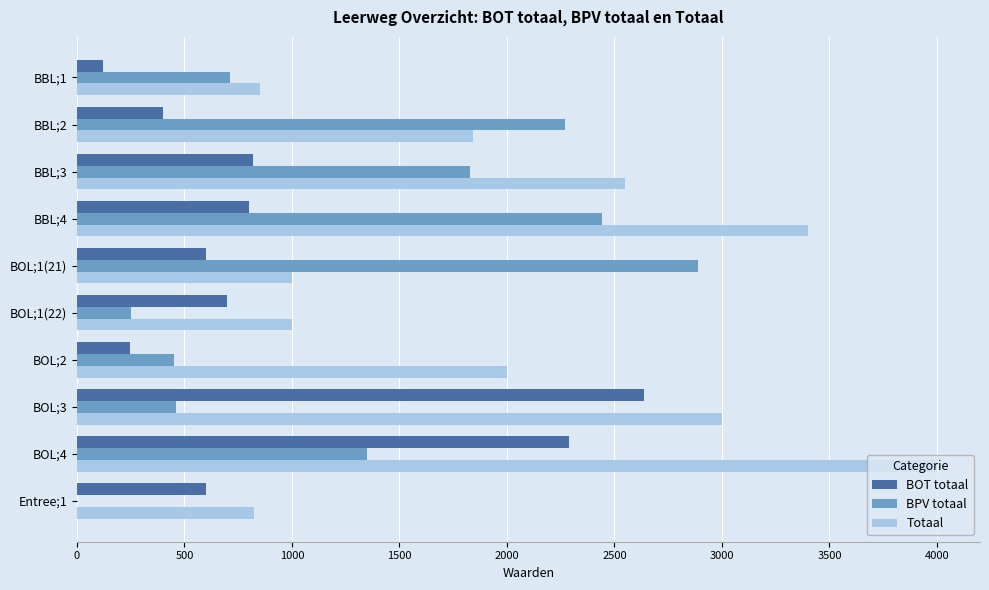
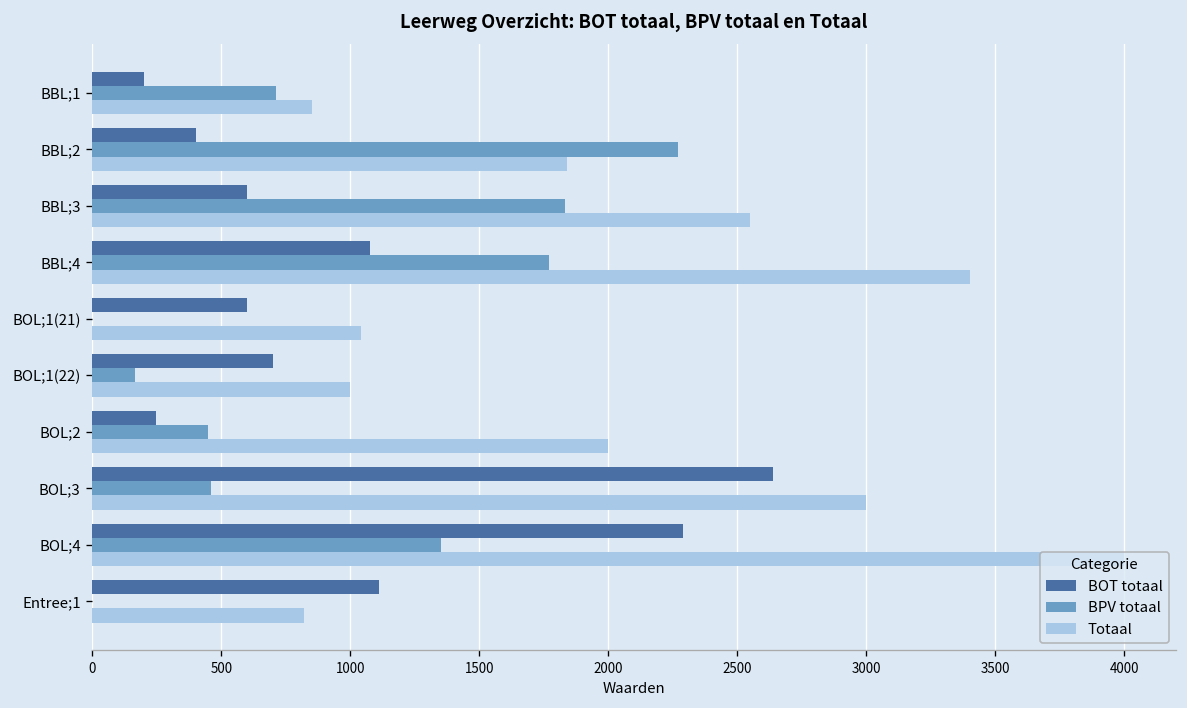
BOT totaal, BBL;1: 120 -> 200
BOT totaal, BBL;3: 820 -> 600
BOT totaal, BBL;4: 800 -> 1080
BPV totaal, BBL;4: 2440 -> 1770
BPV totaal, BOL;1(21): 2890 -> 0
Totaal, BOL;1(21): 1000 -> 1040
BPV totaal, BOL;1(22): 250 -> 170
BOT totaal, Entree;1: 600 -> 1110
